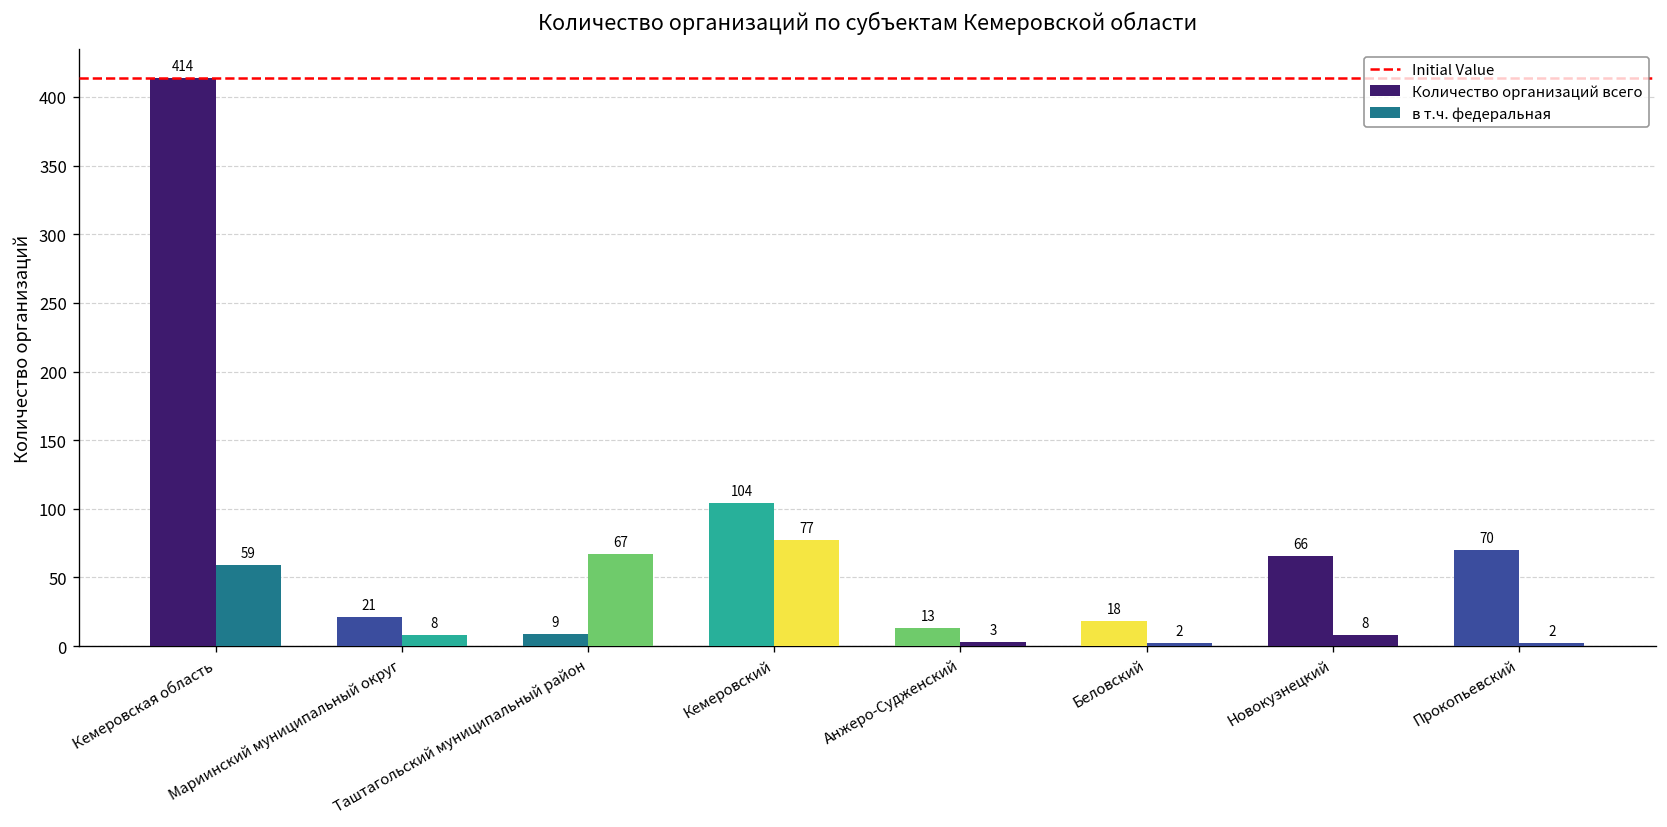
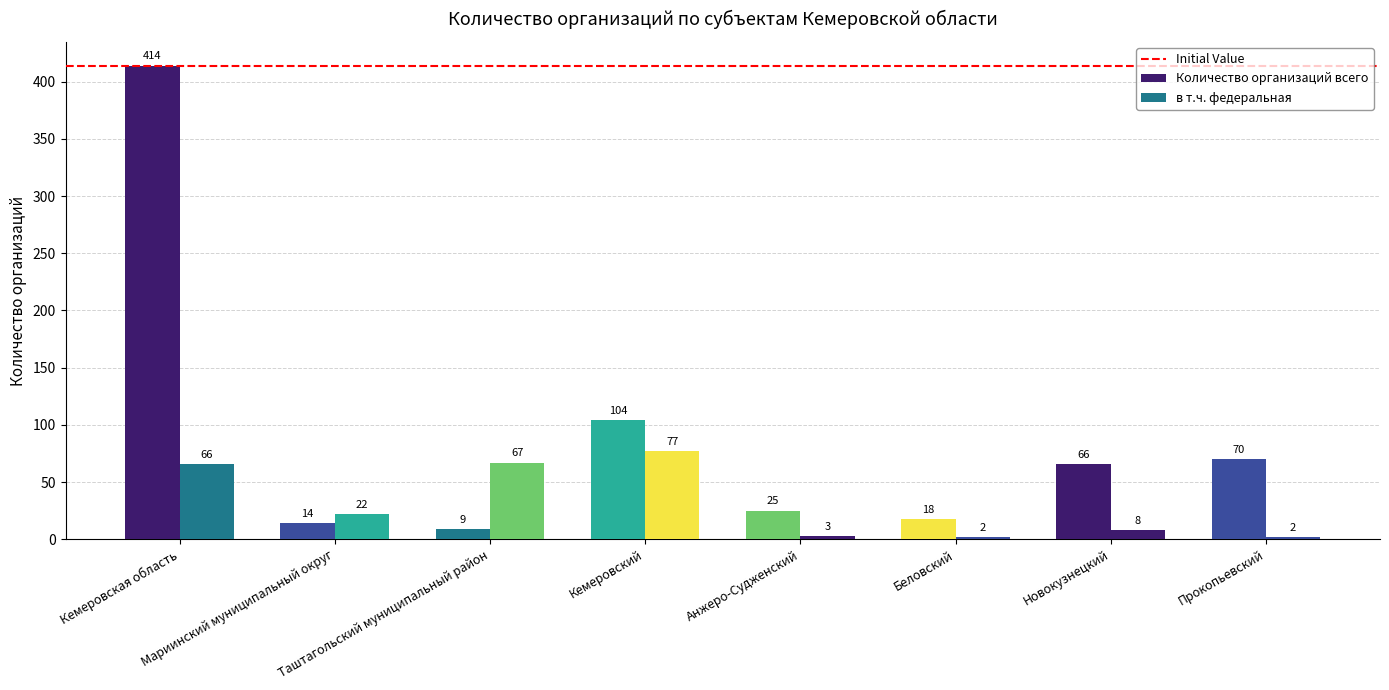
в т.ч. федеральная, Кемеровская область: 59 -> 66
Количество организаций всего, Мариинский муниципальный округ: 21 -> 14
в т.ч. федеральная, Мариинский муниципальный округ: 8 -> 22
Количество организаций всего, Анжеро-Судженский: 13 -> 25
